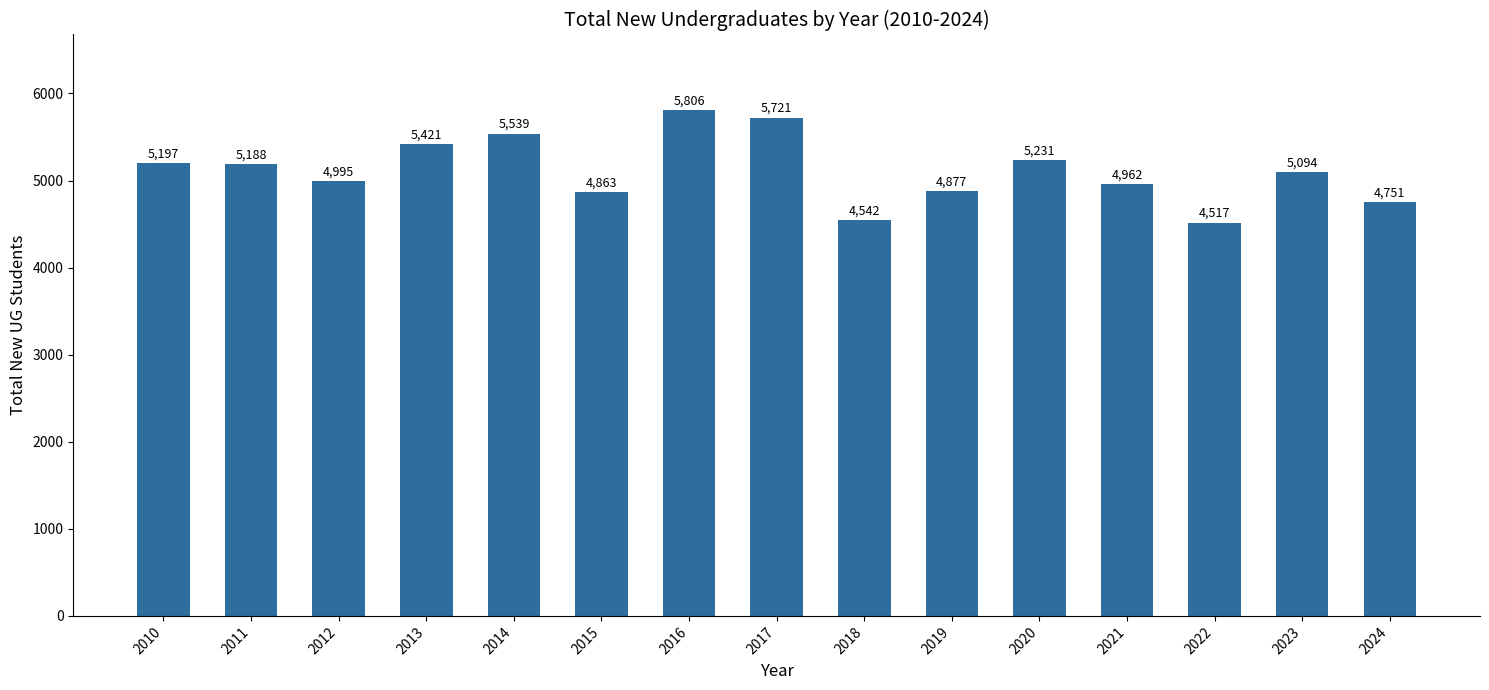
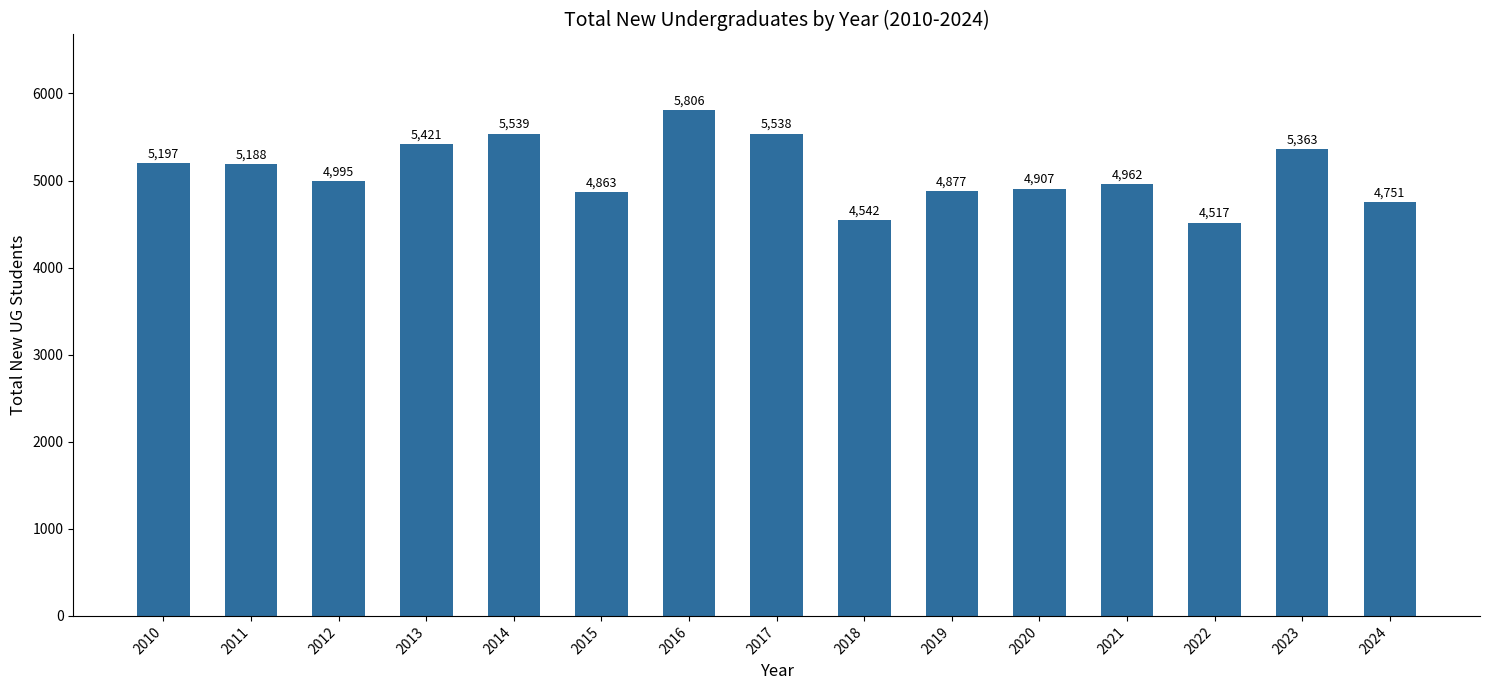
2017: 5,721 -> 5,538
2020: 5,231 -> 4,907
2023: 5,094 -> 5,363
